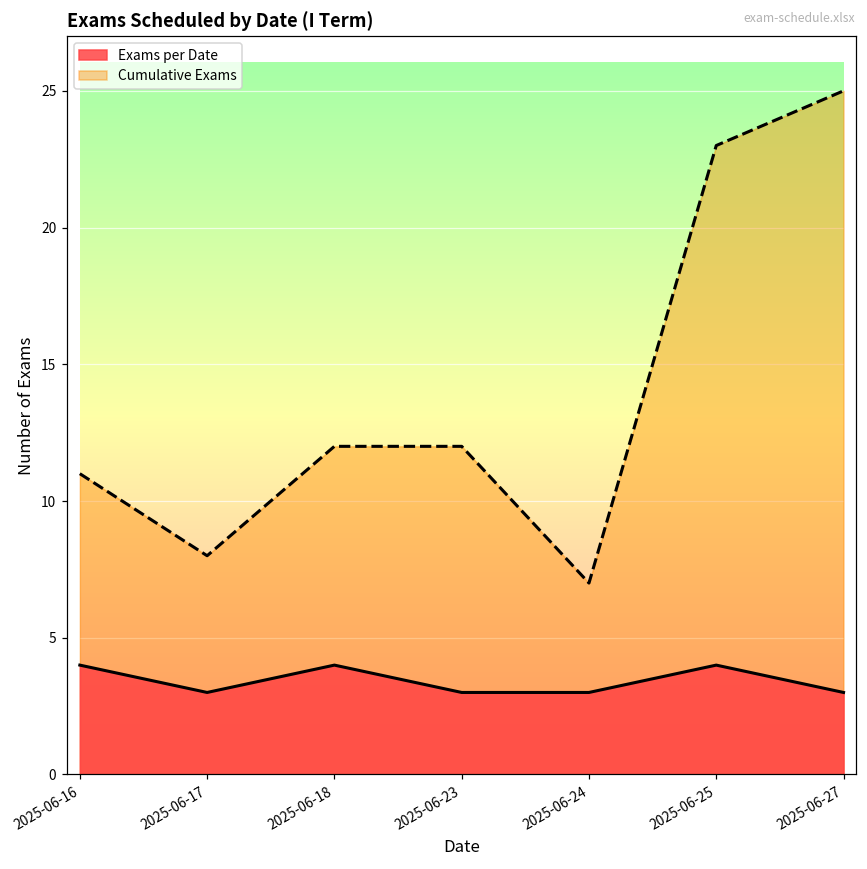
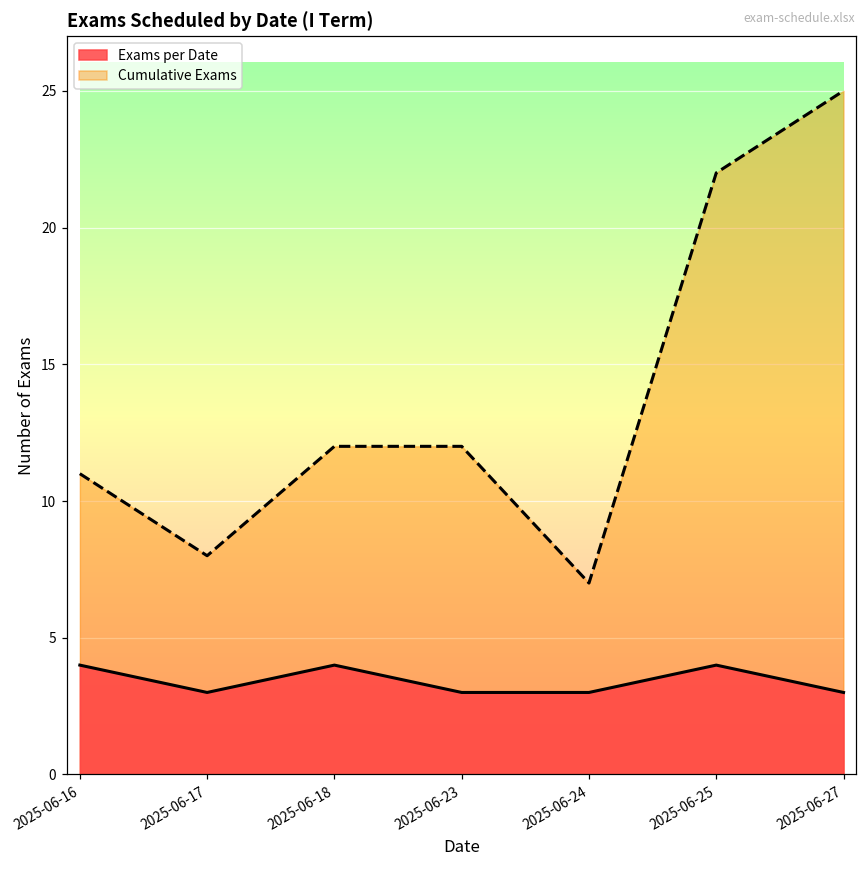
Cumulative Exams, 2025-06-25: 23 -> 22
